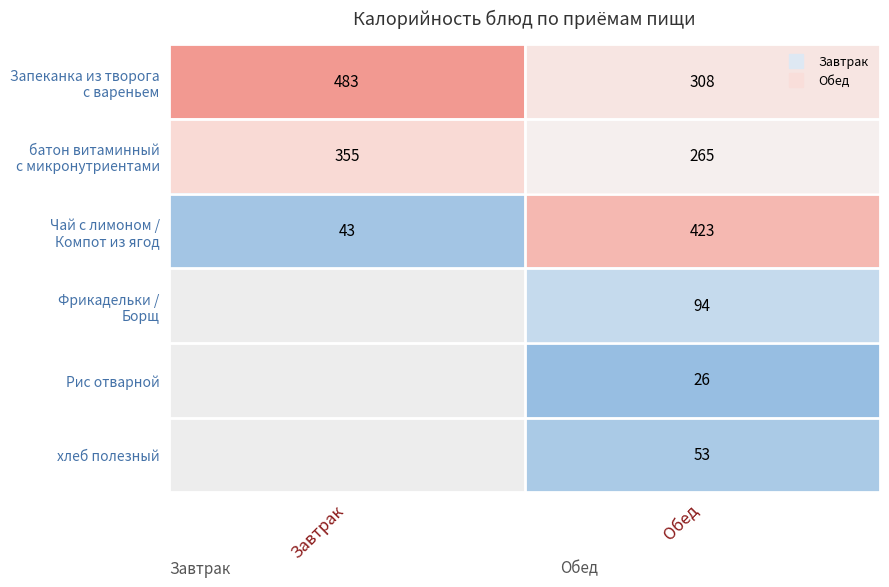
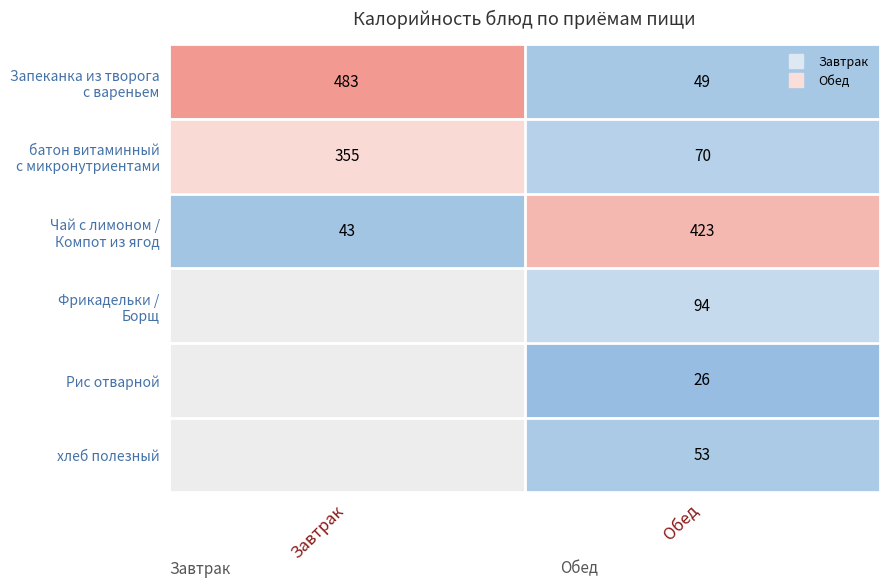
Запеканка из творога с вареньем, Обед: 308 -> 49
батон витаминный с микронутриентами, Обед: 265 -> 70
